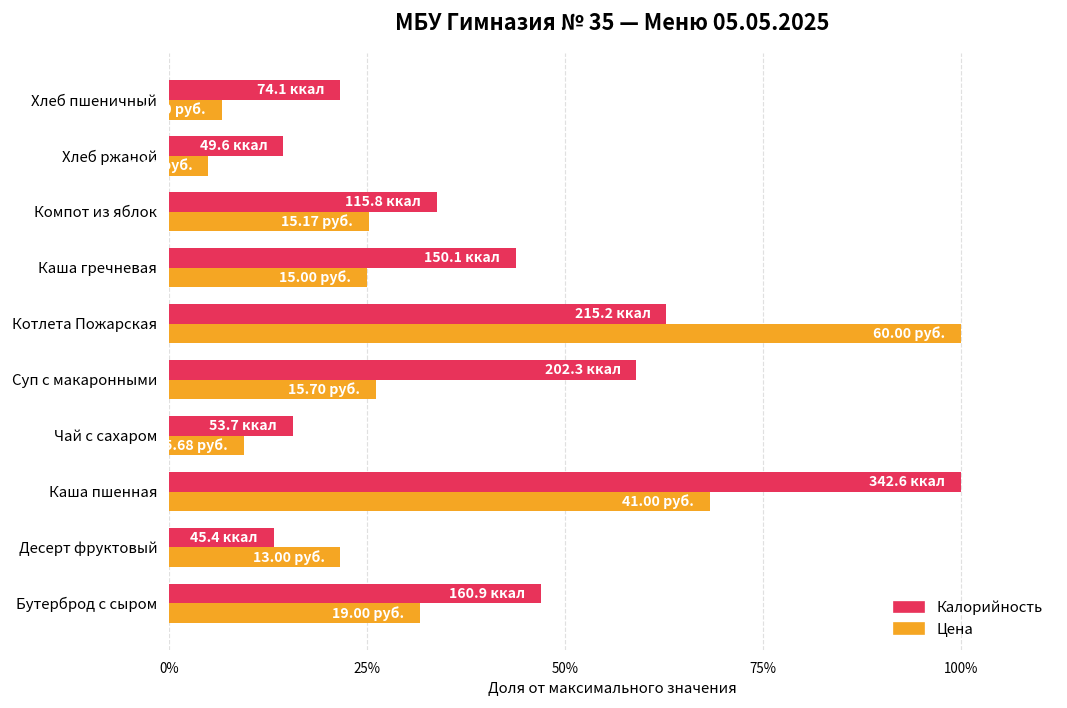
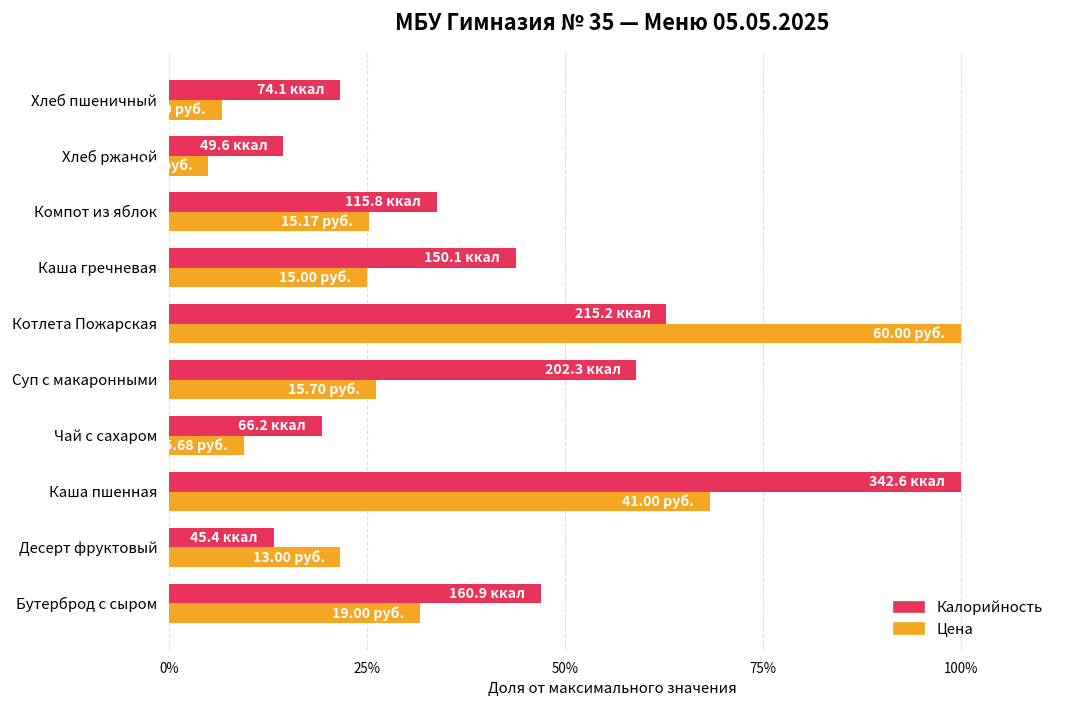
Калорийность, Чай с сахаром: 53.7 -> 66.2
